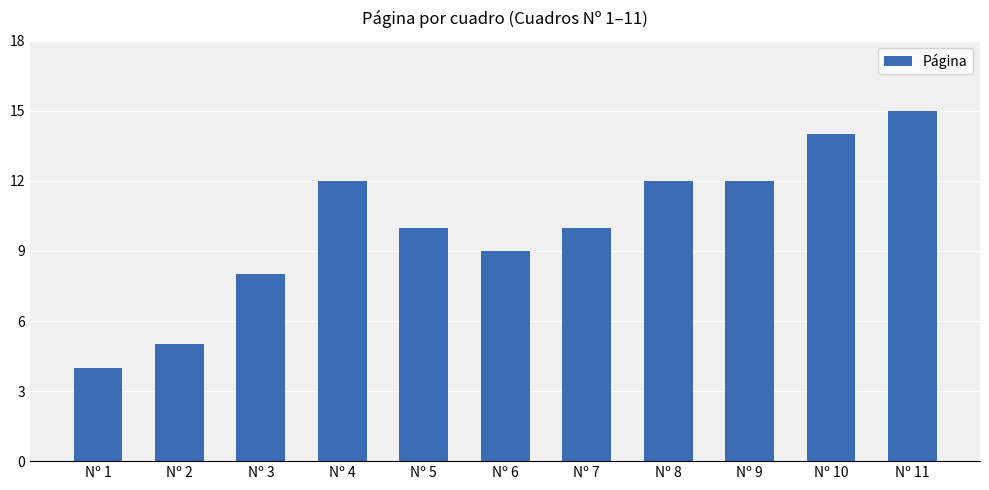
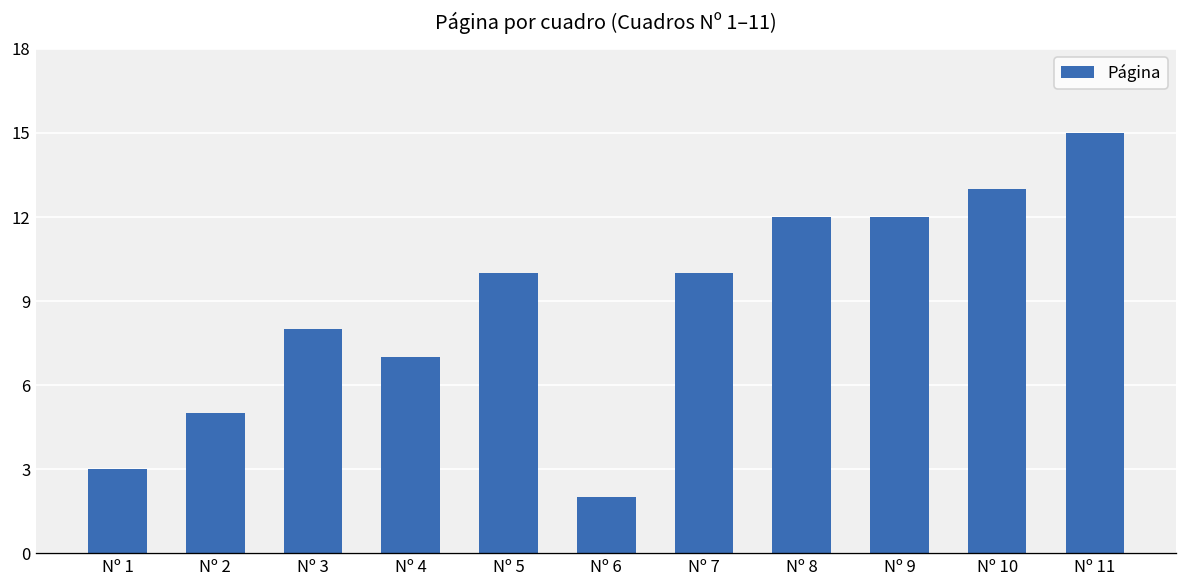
Nº 1: 4 -> 3
Nº 4: 12 -> 7
Nº 6: 9 -> 2
Nº 10: 14 -> 13
